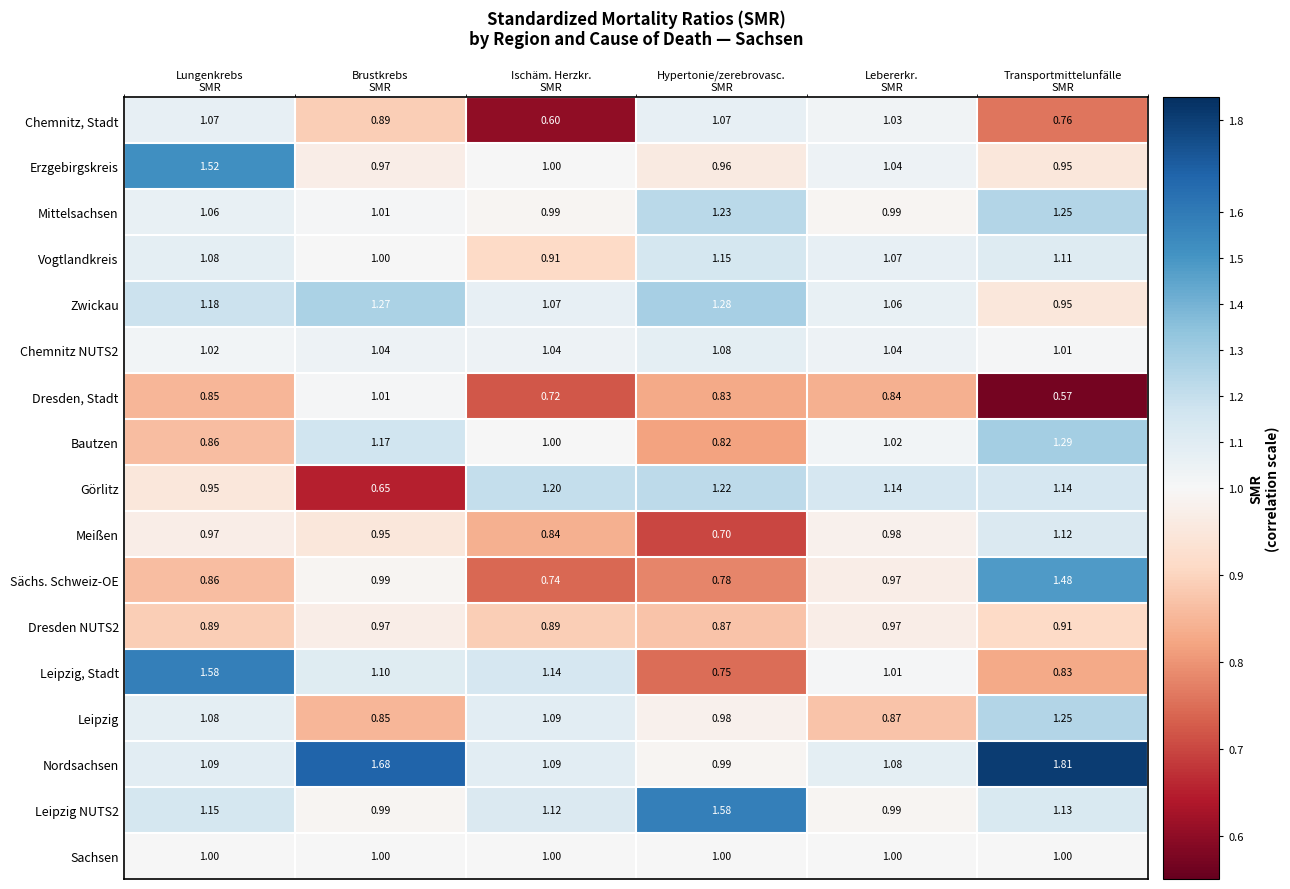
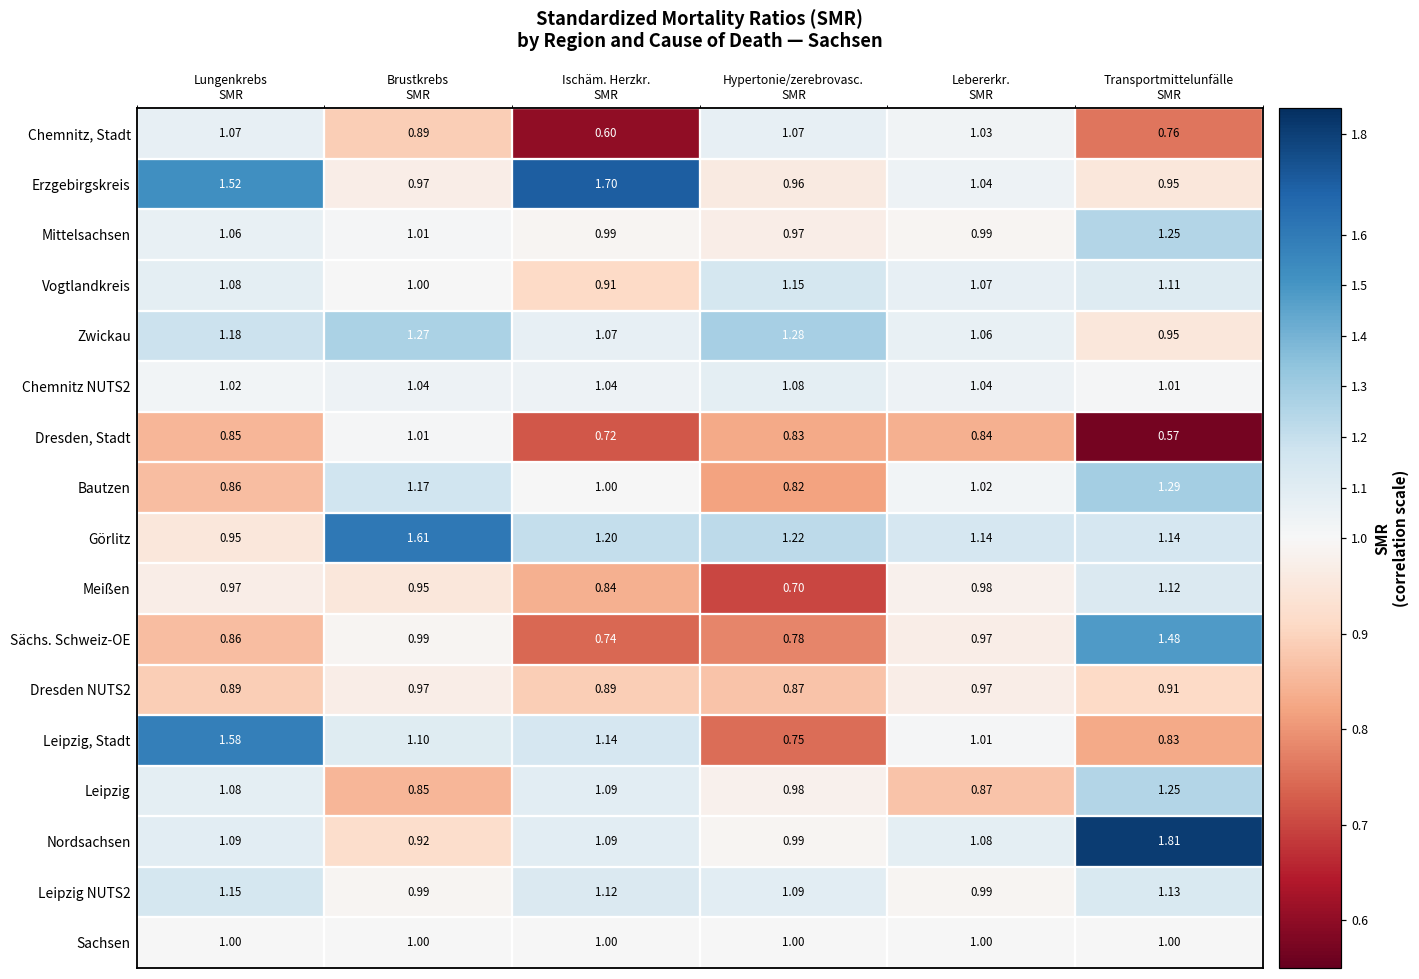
Erzgebirgskreis, Ischäm. Herzkr. SMR: 1.00 -> 1.70
Mittelsachsen, Hypertonie/zerebrovasc. SMR: 1.23 -> 0.97
Görlitz, Brustkrebs SMR: 0.65 -> 1.61
Nordsachsen, Brustkrebs SMR: 1.68 -> 0.92
Leipzig NUTS2, Hypertonie/zerebrovasc. SMR: 1.58 -> 1.09
